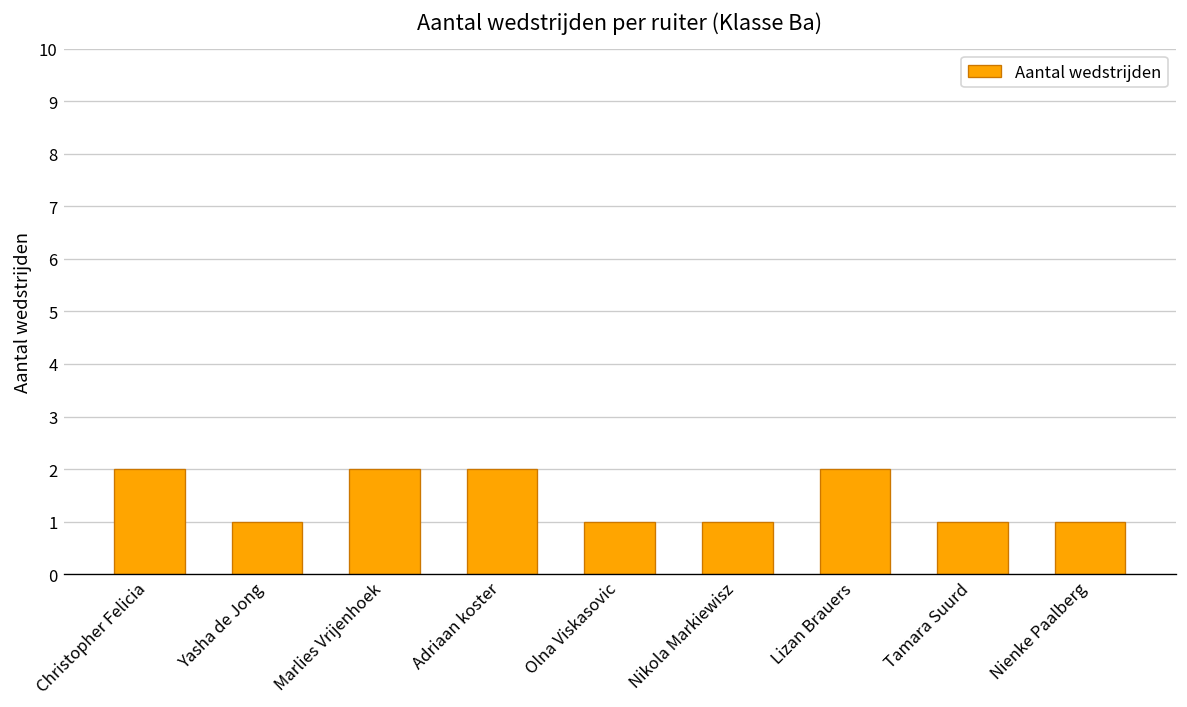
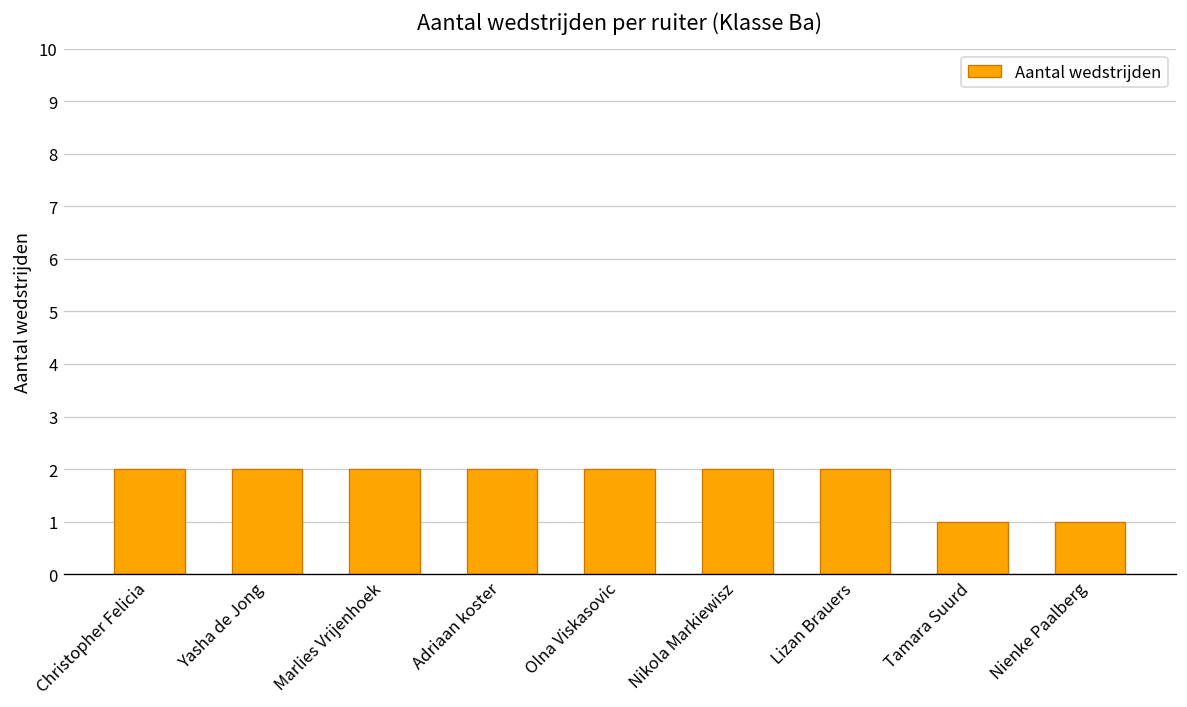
Yasha de Jong: 1 -> 2
Olna Viskasovic: 1 -> 2
Nikola Markiewisz: 1 -> 2
